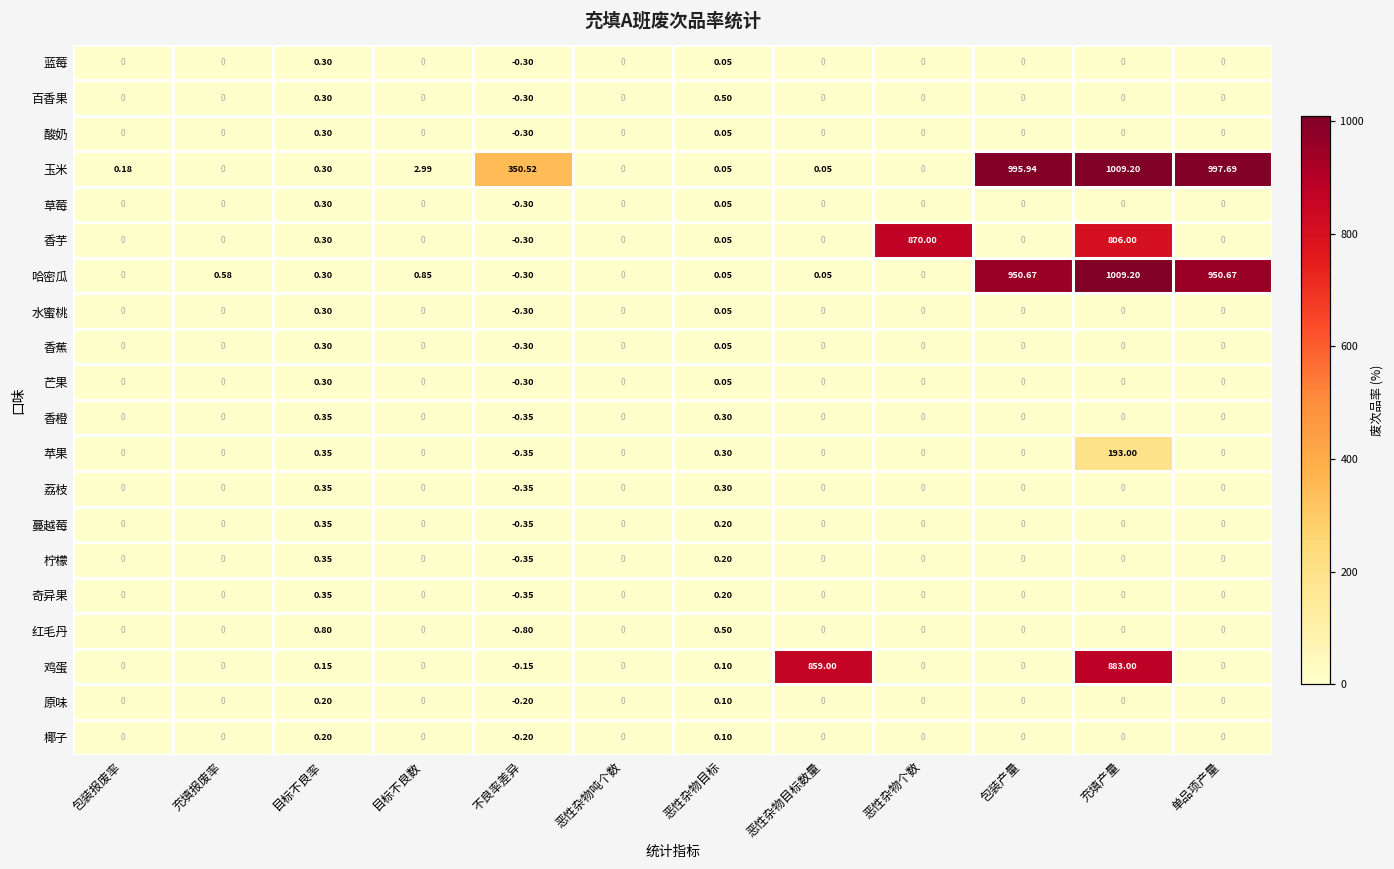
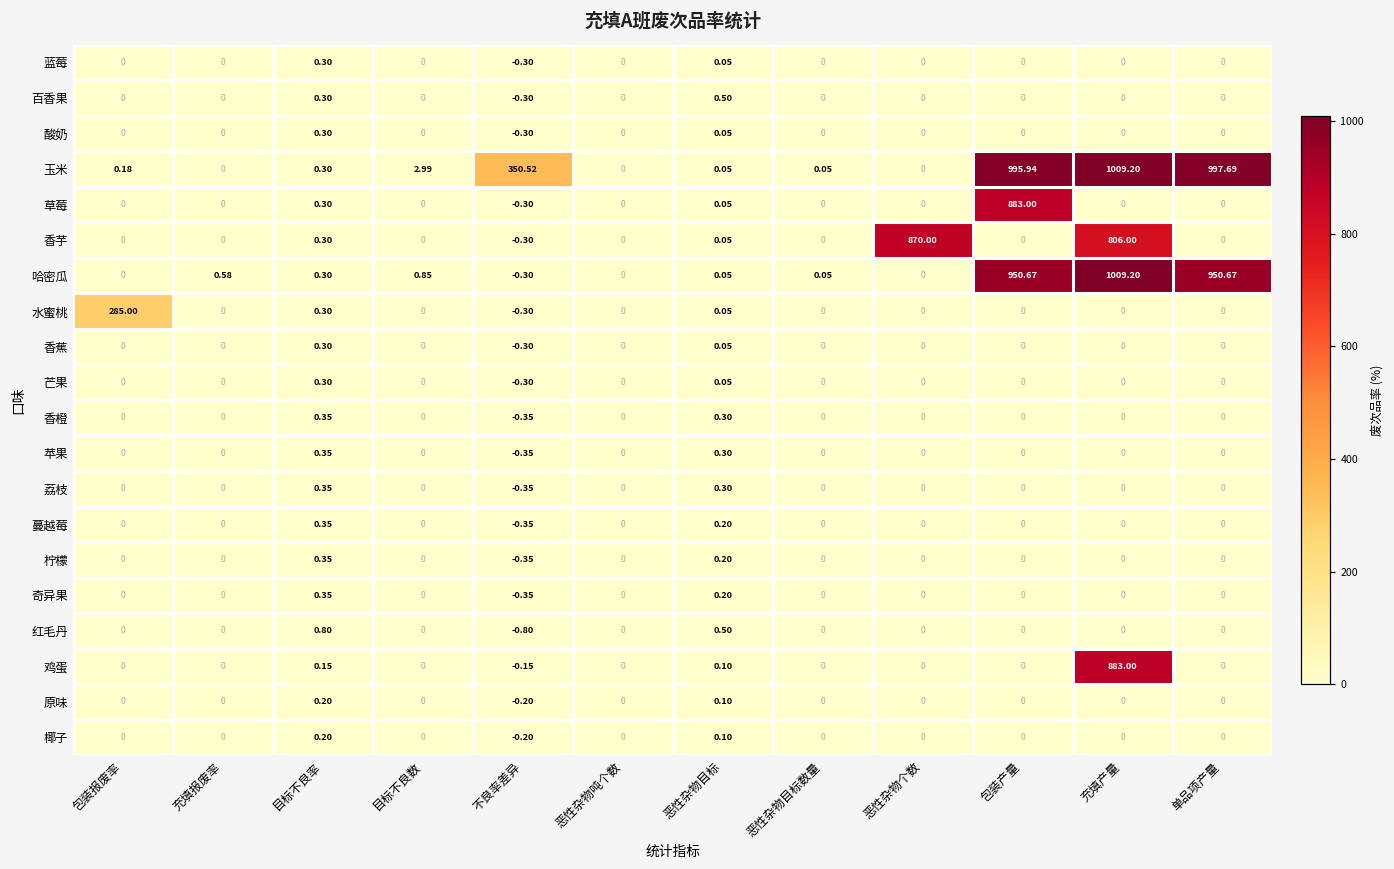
草莓, 包装产量: 0 -> 883.00
水蜜桃, 包装报废率: 0 -> 285.00
苹果, 充填产量: 193.00 -> 0
鸡蛋, 恶性杂物目标数量: 859.00 -> 0
